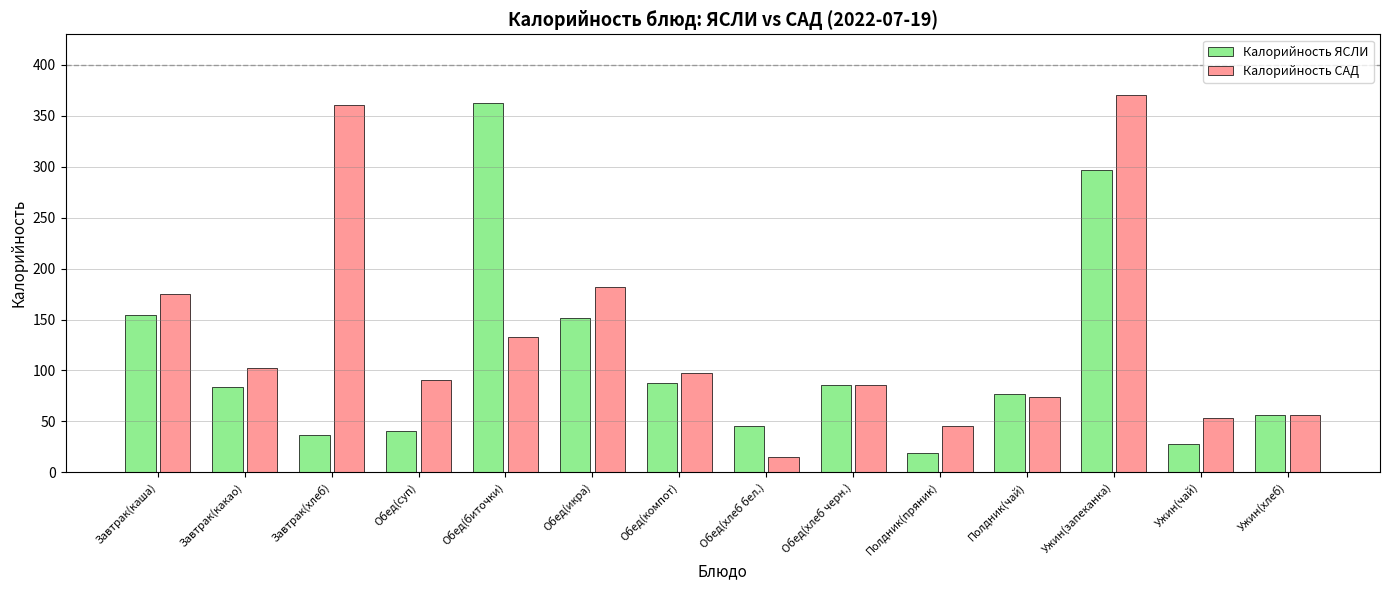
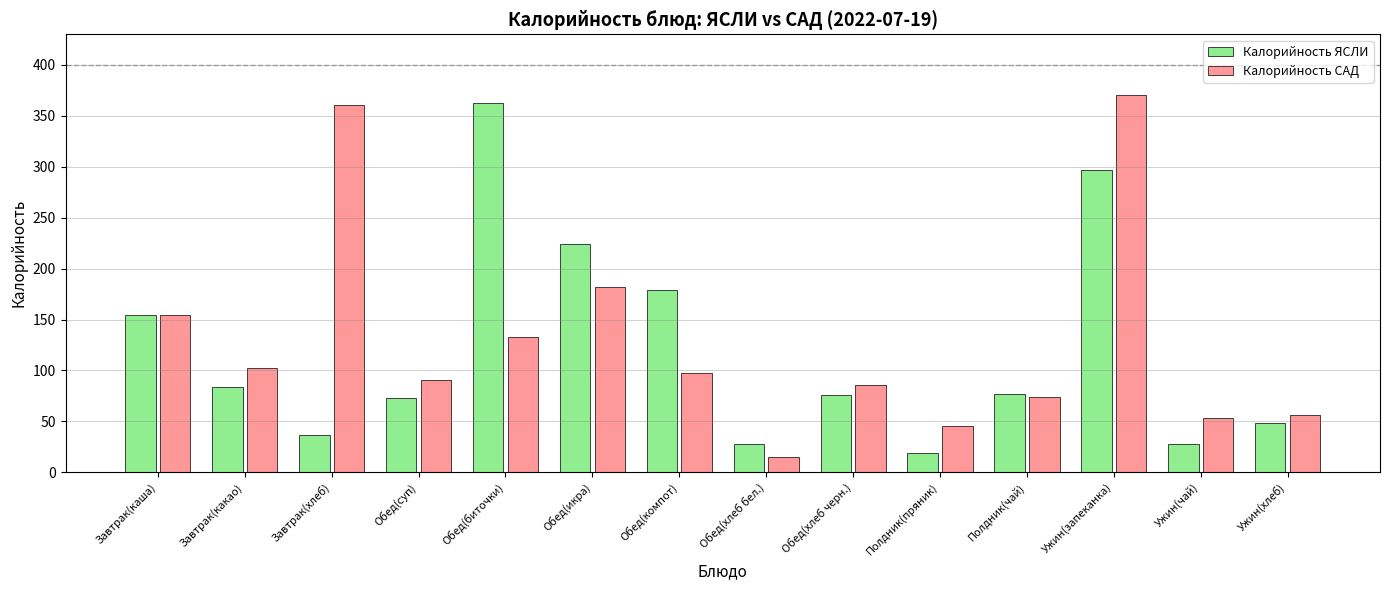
Калорийность САД, Завтрак(каша): 175 -> 154
Калорийность ЯСЛИ, Обед(суп): 41 -> 73
Калорийность ЯСЛИ, Обед(икра): 152 -> 224
Калорийность ЯСЛИ, Обед(компот): 88 -> 179
Калорийность ЯСЛИ, Обед(хлеб бел.): 45 -> 28
Калорийность ЯСЛИ, Обед(хлеб черн.): 86 -> 76
Калорийность ЯСЛИ, Ужин(хлеб): 57 -> 49
